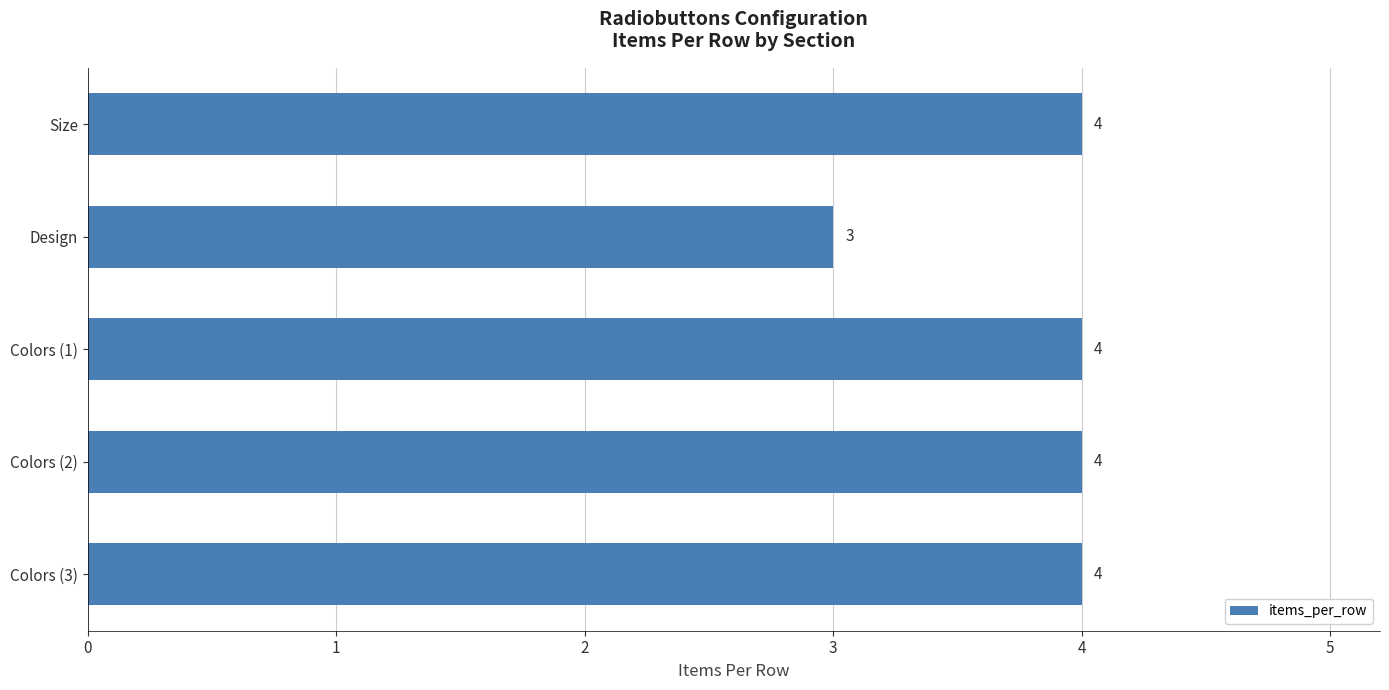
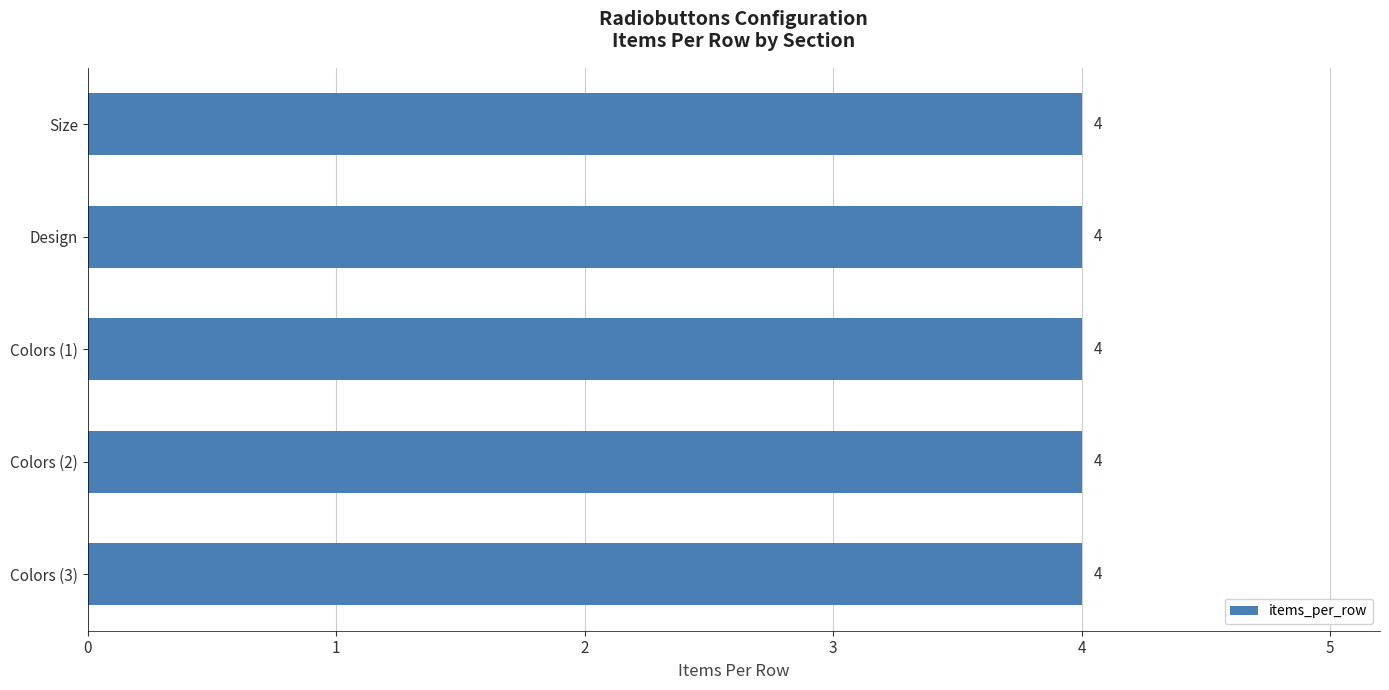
Design: 3 -> 4
